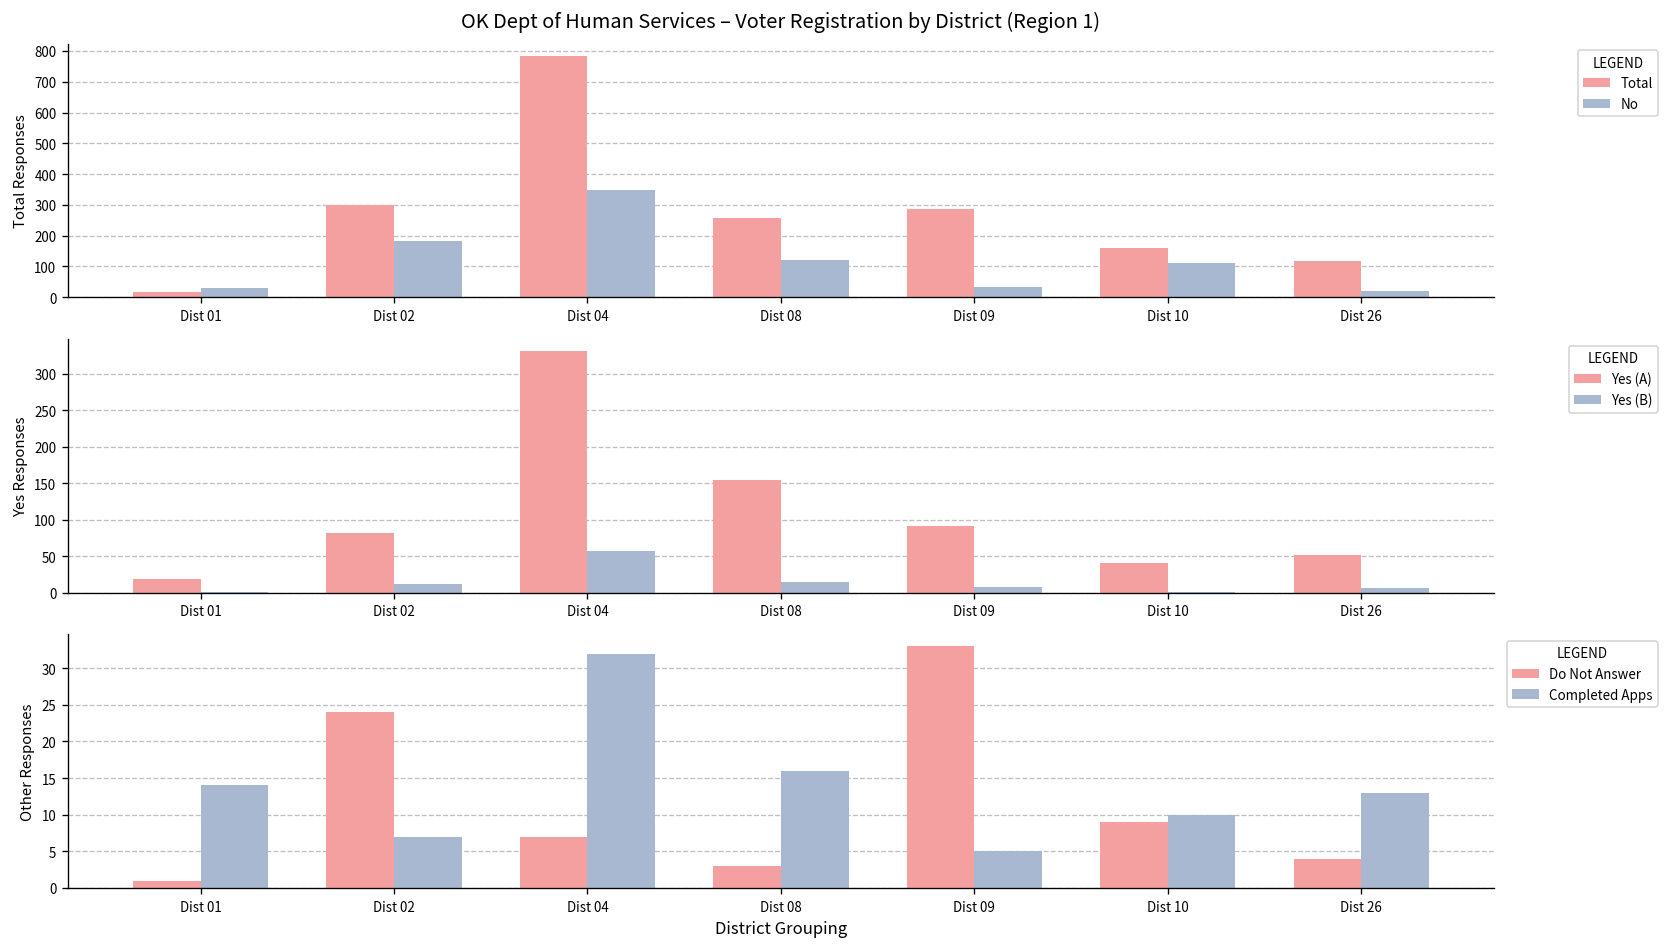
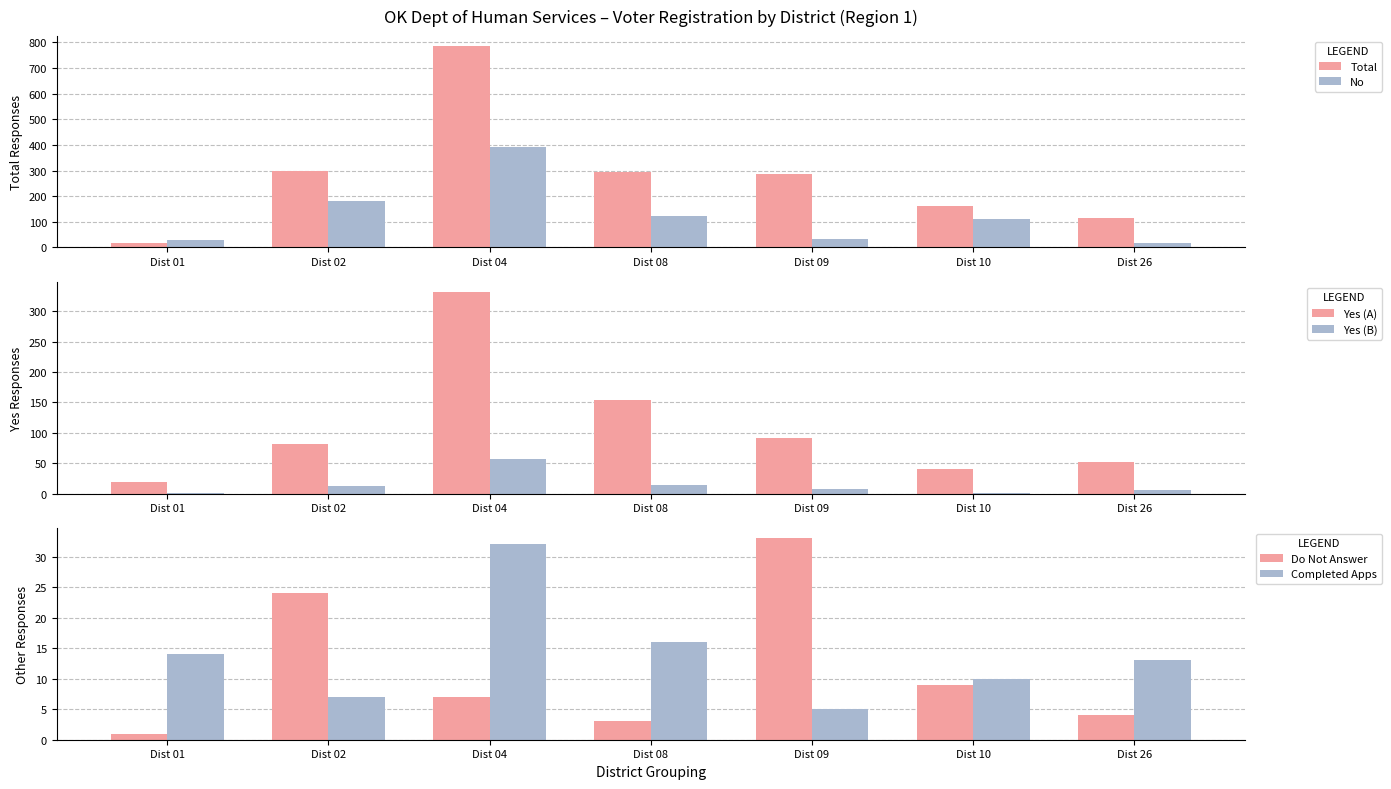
OK Dept of Human Services – Voter Registration by District (Region 1), No, Dist 04: 350 -> 390
OK Dept of Human Services – Voter Registration by District (Region 1), Total, Dist 08: 260 -> 290
